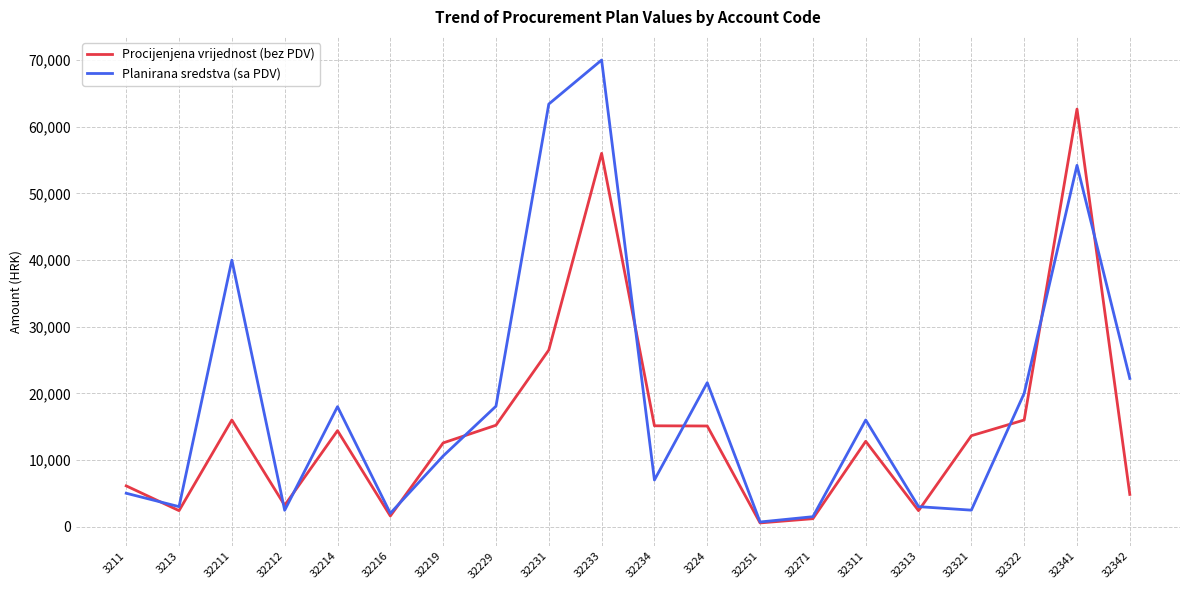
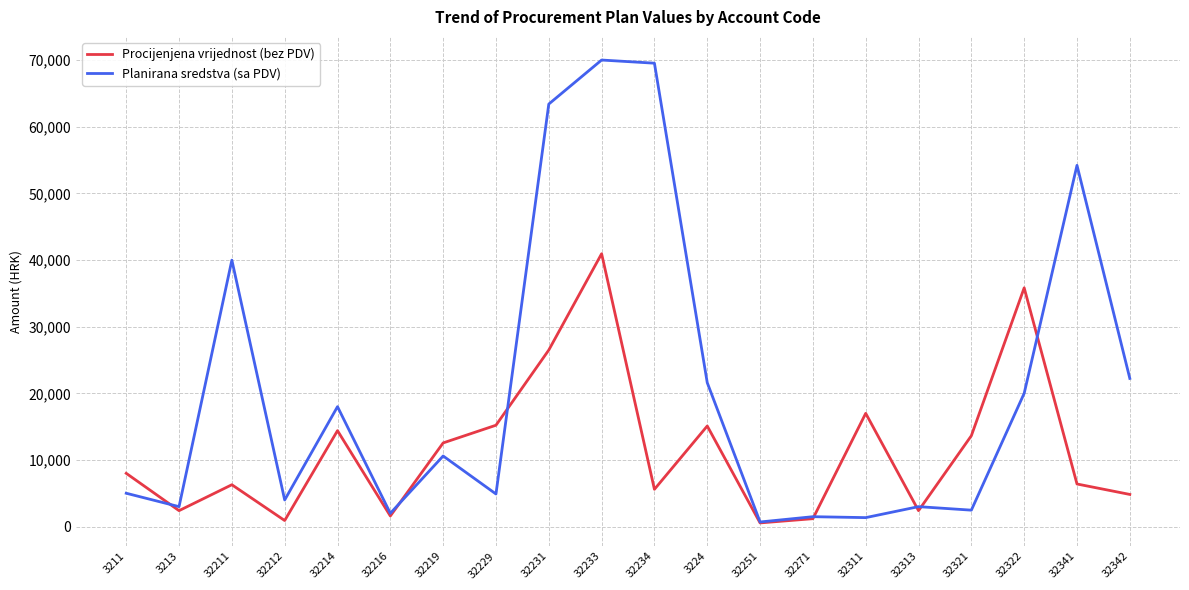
Procijenjena vrijednost (bez PDV), 3211: 6,000 -> 8,000
Procijenjena vrijednost (bez PDV), 32211: 16,000 -> 6,000
Procijenjena vrijednost (bez PDV), 32212: 3,000 -> 1,000
Planirana sredstva (sa PDV), 32212: 2,000 -> 4,000
Planirana sredstva (sa PDV), 32229: 18,000 -> 5,000
Procijenjena vrijednost (bez PDV), 32233: 56,000 -> 41,000
Procijenjena vrijednost (bez PDV), 32234: 15,000 -> 6,000
Planirana sredstva (sa PDV), 32234: 7,000 -> 70,000
Procijenjena vrijednost (bez PDV), 32311: 13,000 -> 17,000
Planirana sredstva (sa PDV), 32311: 16,000 -> 1,000
Procijenjena vrijednost (bez PDV), 32322: 16,000 -> 36,000
Procijenjena vrijednost (bez PDV), 32341: 63,000 -> 6,000
